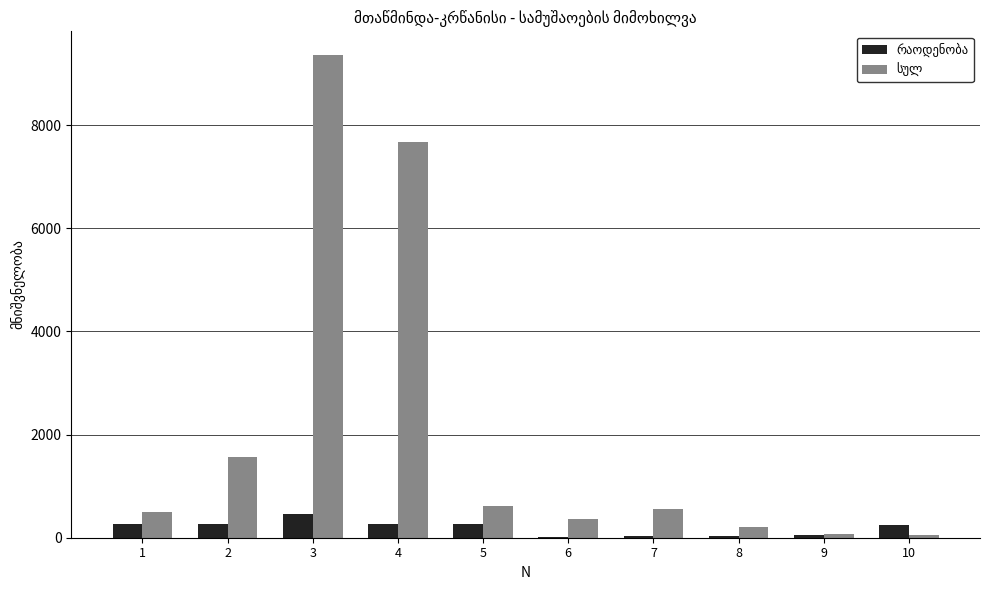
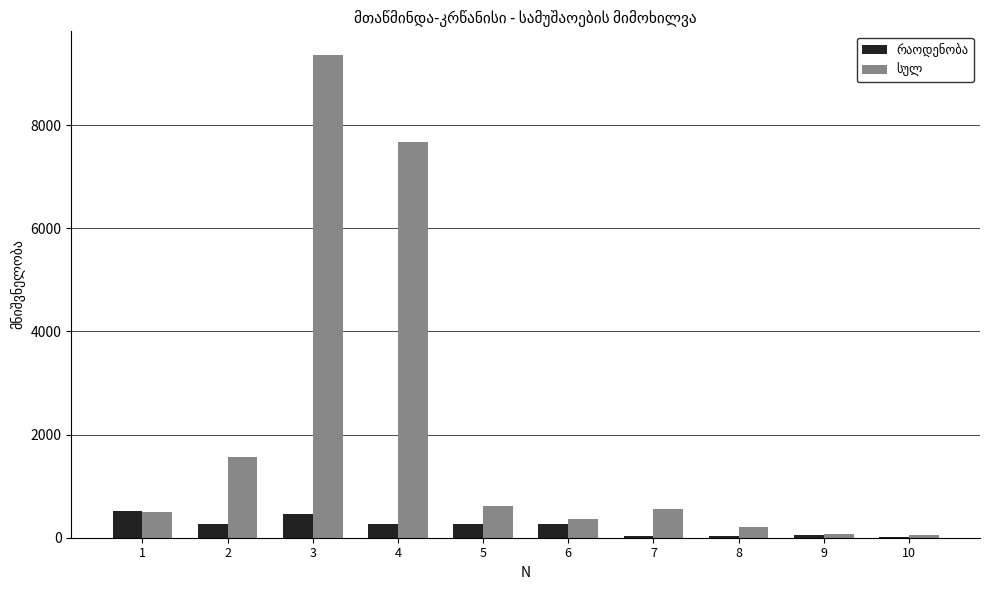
რაოდენობა, 1: 300 -> 500
რაოდენობა, 6: 0 -> 300
რაოდენობა, 10: 200 -> 0
